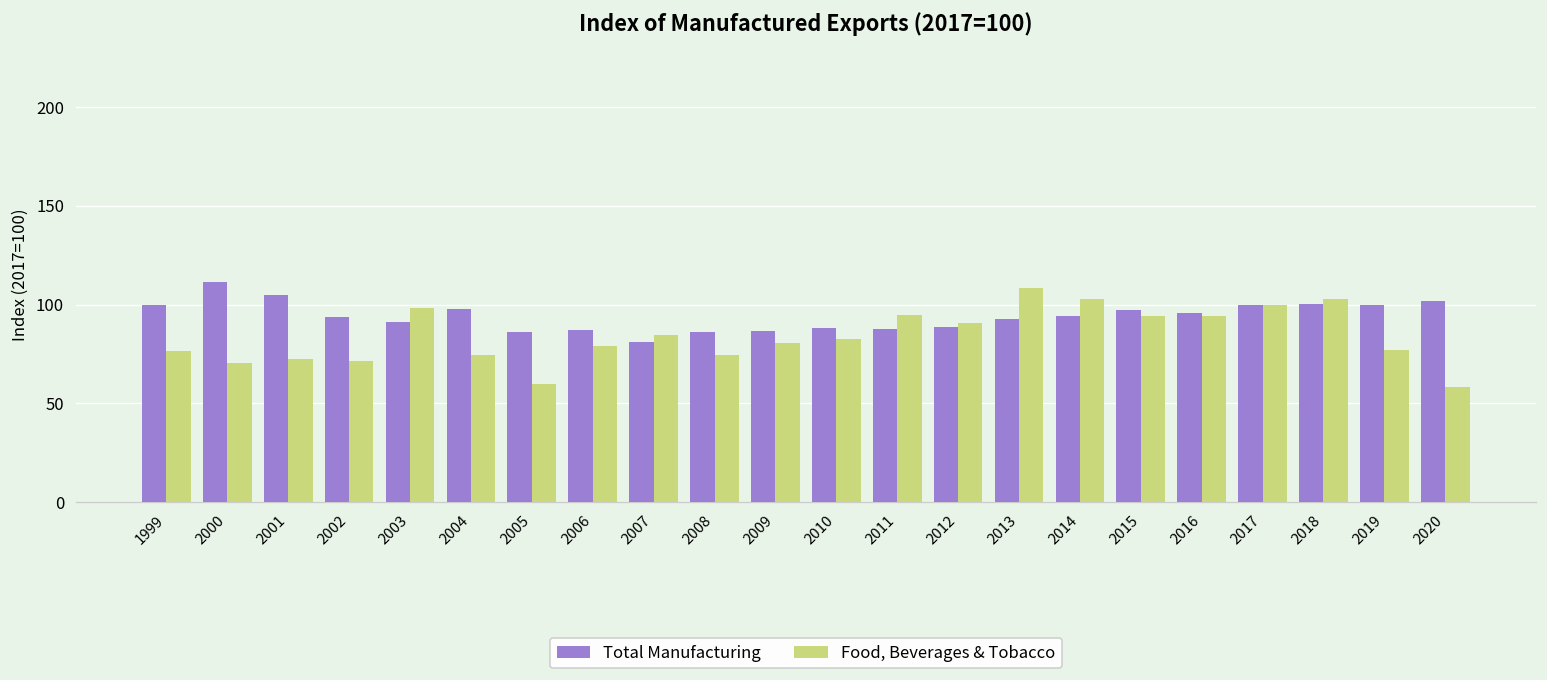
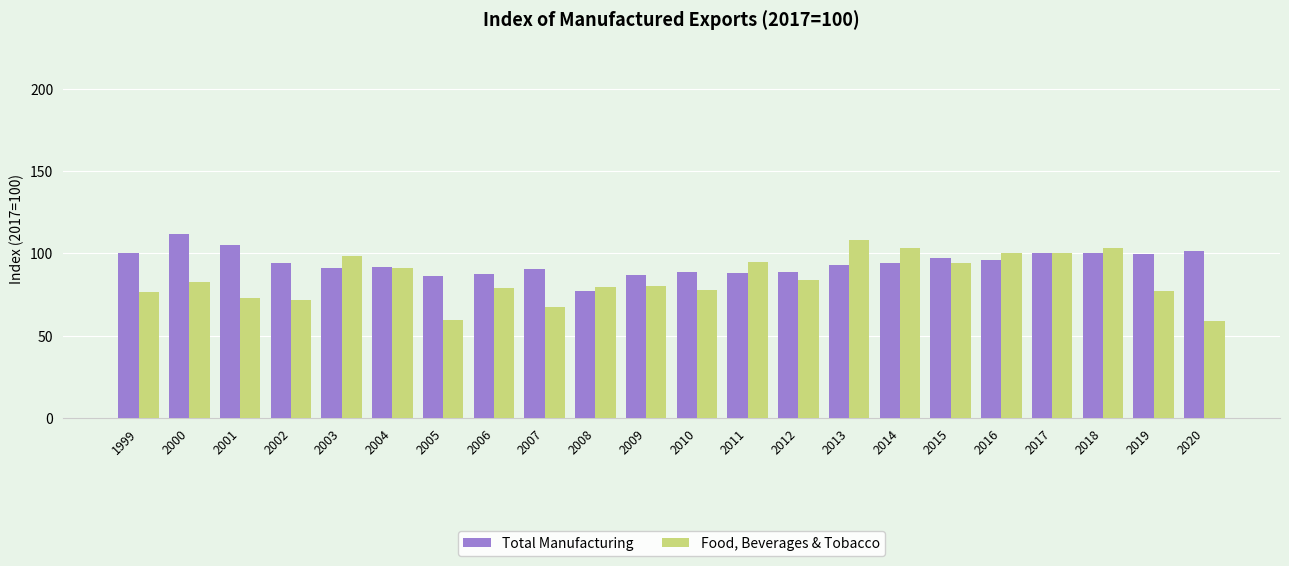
Food, Beverages & Tobacco, 2000: 70 -> 82
Total Manufacturing, 2004: 98 -> 92
Food, Beverages & Tobacco, 2004: 75 -> 91
Total Manufacturing, 2007: 81 -> 91
Food, Beverages & Tobacco, 2007: 85 -> 67
Total Manufacturing, 2008: 86 -> 77
Food, Beverages & Tobacco, 2008: 75 -> 80
Food, Beverages & Tobacco, 2010: 83 -> 78
Food, Beverages & Tobacco, 2012: 91 -> 84
Food, Beverages & Tobacco, 2016: 94 -> 100
